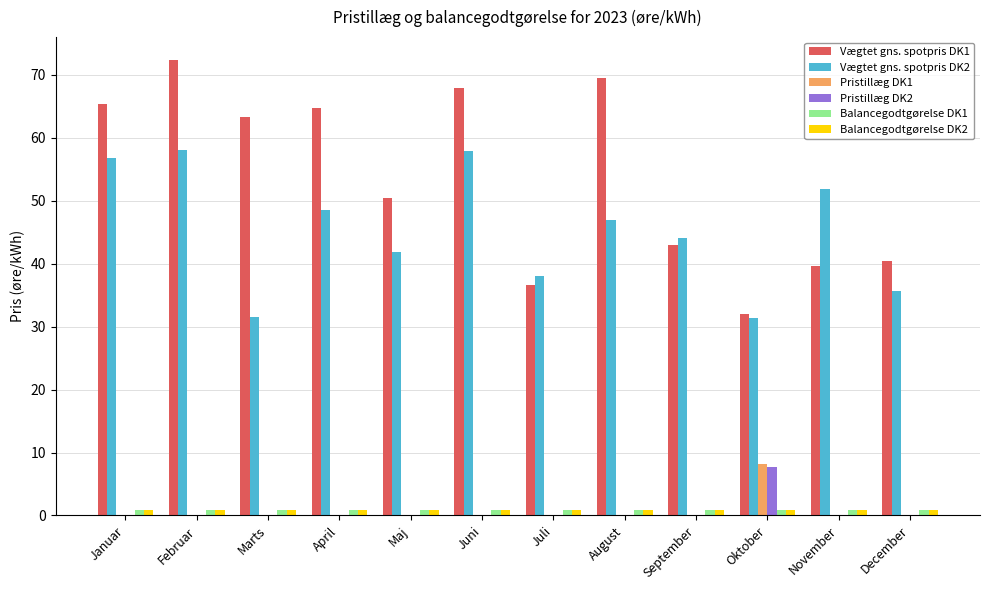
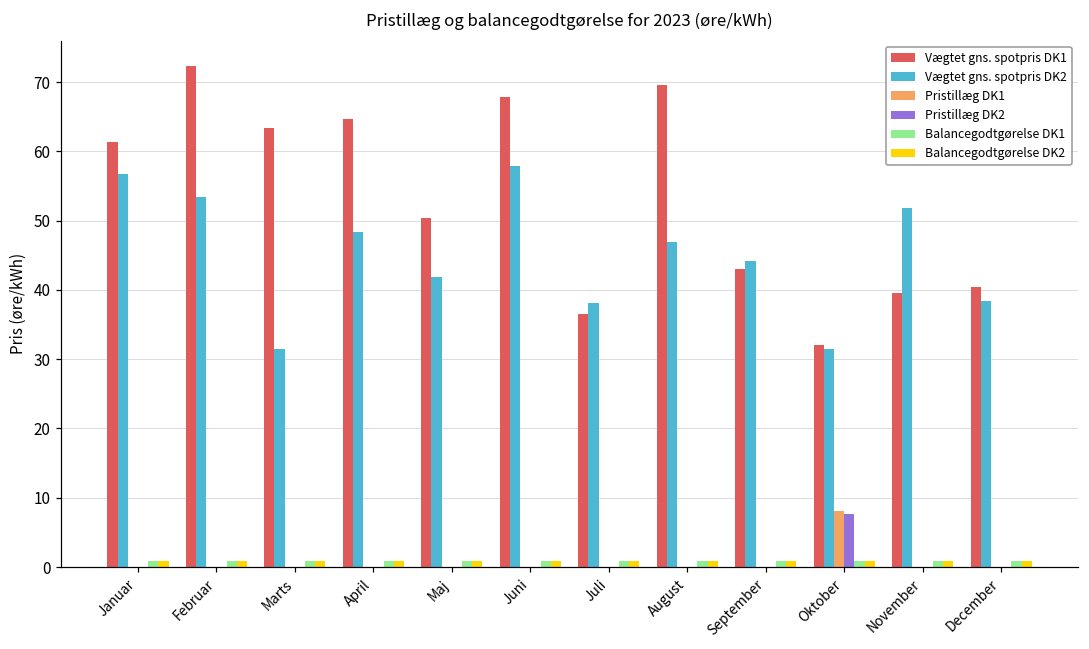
Vægtet gns. spotpris DK1, Januar: 65 -> 61
Vægtet gns. spotpris DK2, Februar: 58 -> 53
Vægtet gns. spotpris DK2, December: 36 -> 38
